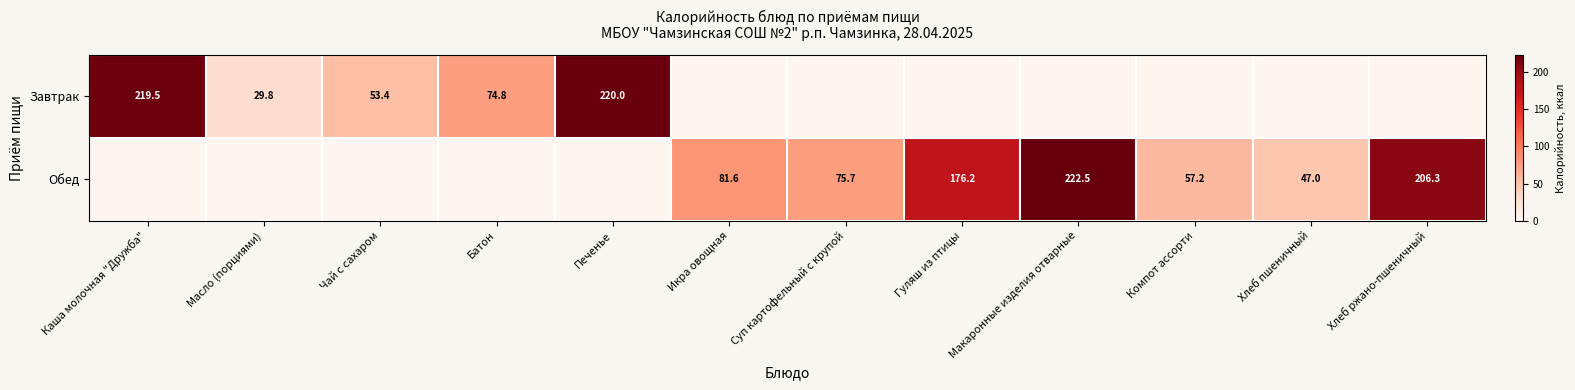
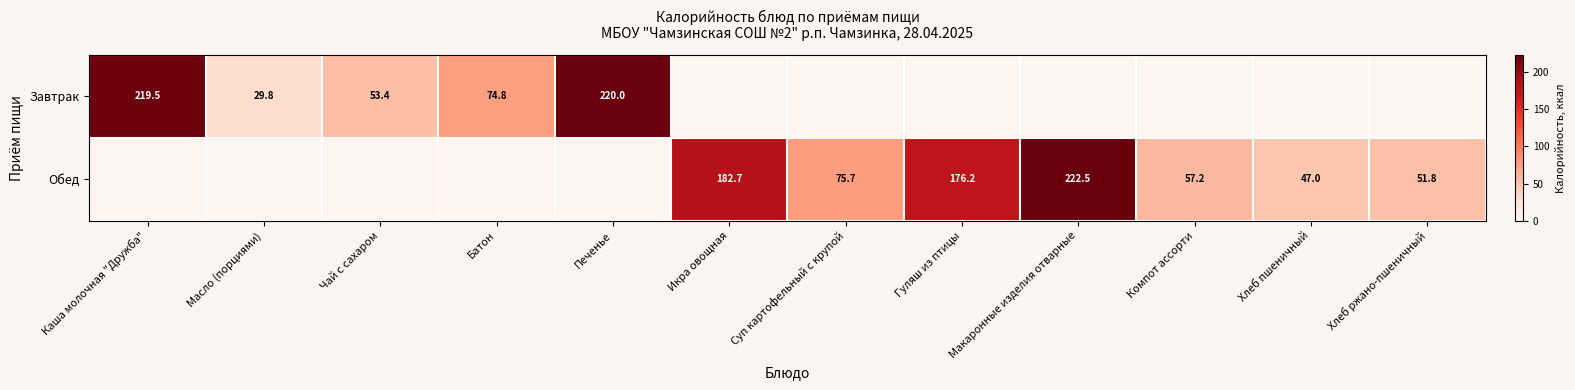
Обед, Икра овощная: 81.6 -> 182.7
Обед, Хлеб ржано-пшеничный: 206.3 -> 51.8
